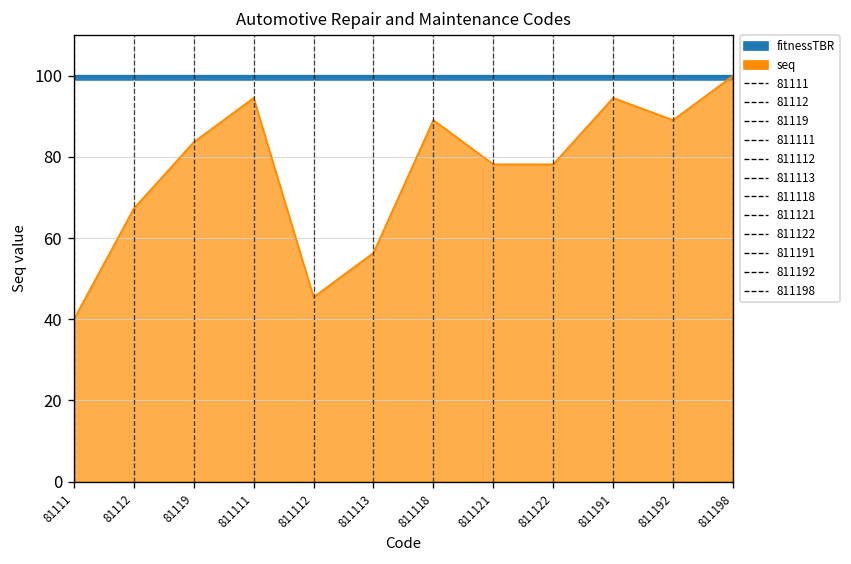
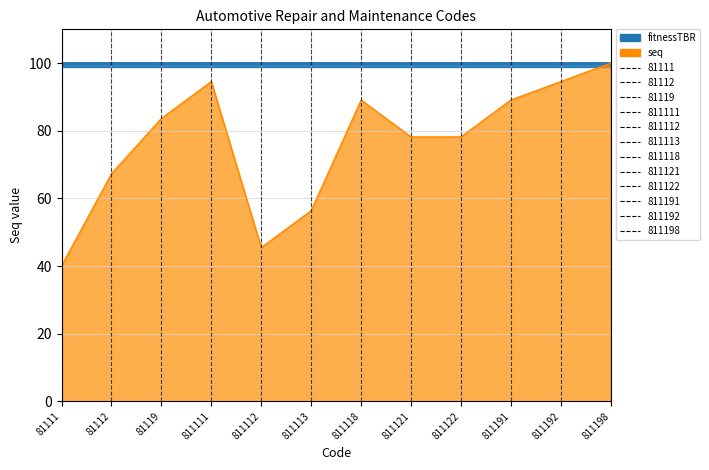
seq, 811191: 95 -> 89
seq, 811192: 89 -> 95
